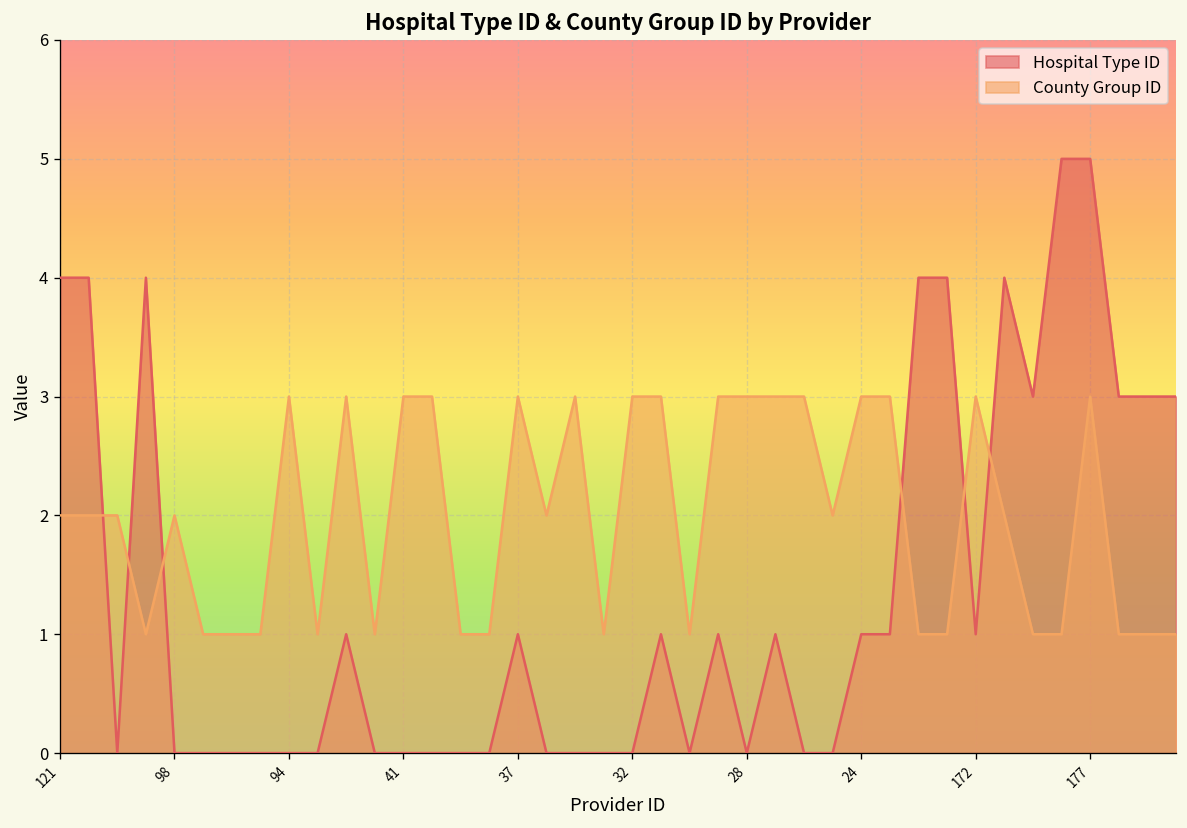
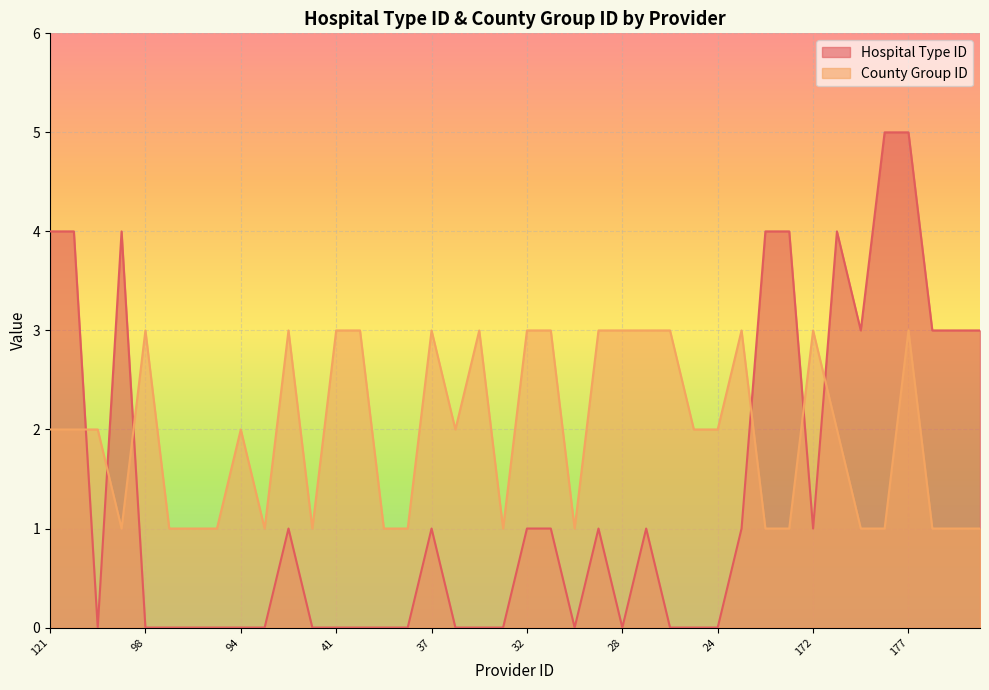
County Group ID, 98: 2 -> 3
County Group ID, 94: 3 -> 2
Hospital Type ID, 32: 0 -> 1
Hospital Type ID, 24: 1 -> 0
County Group ID, 24: 3 -> 2
